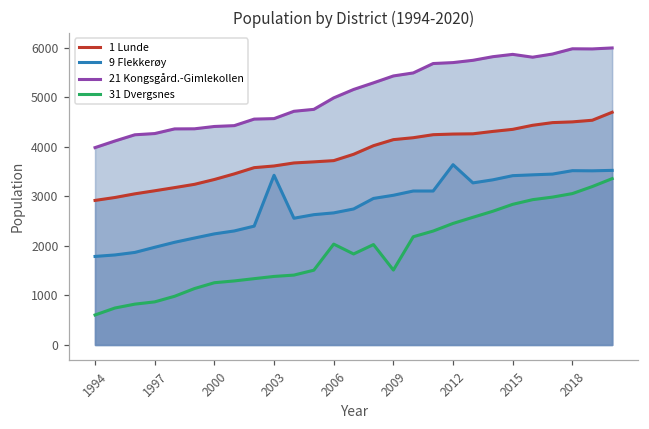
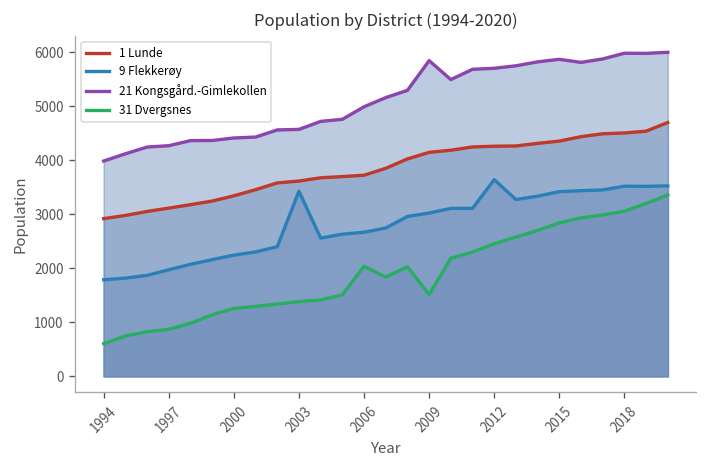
21 Kongsgård.-Gimlekollen, 2009: 5400 -> 5800
